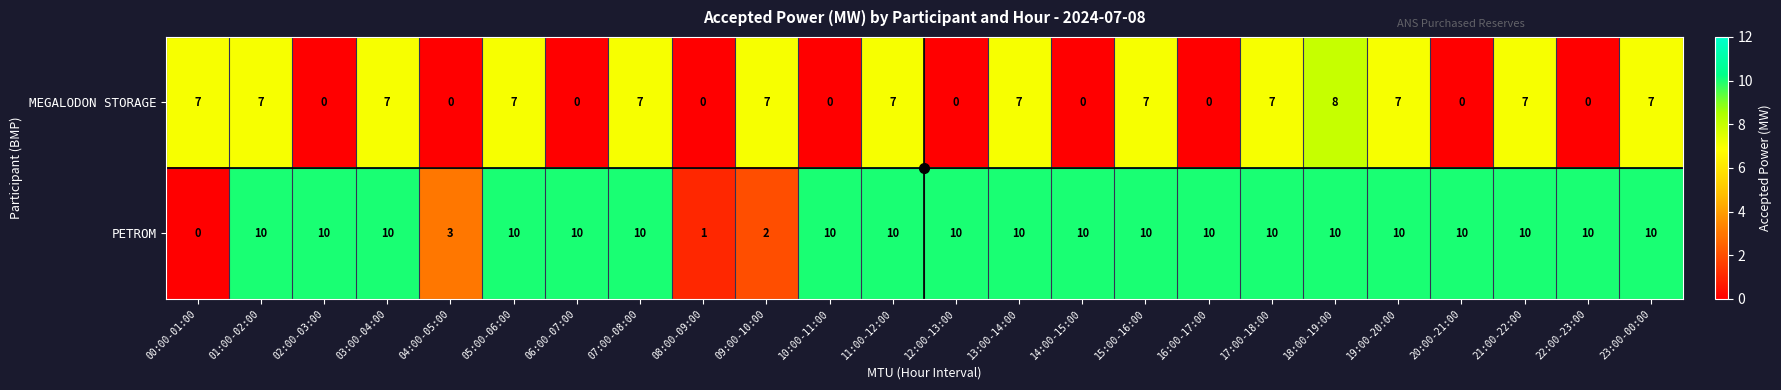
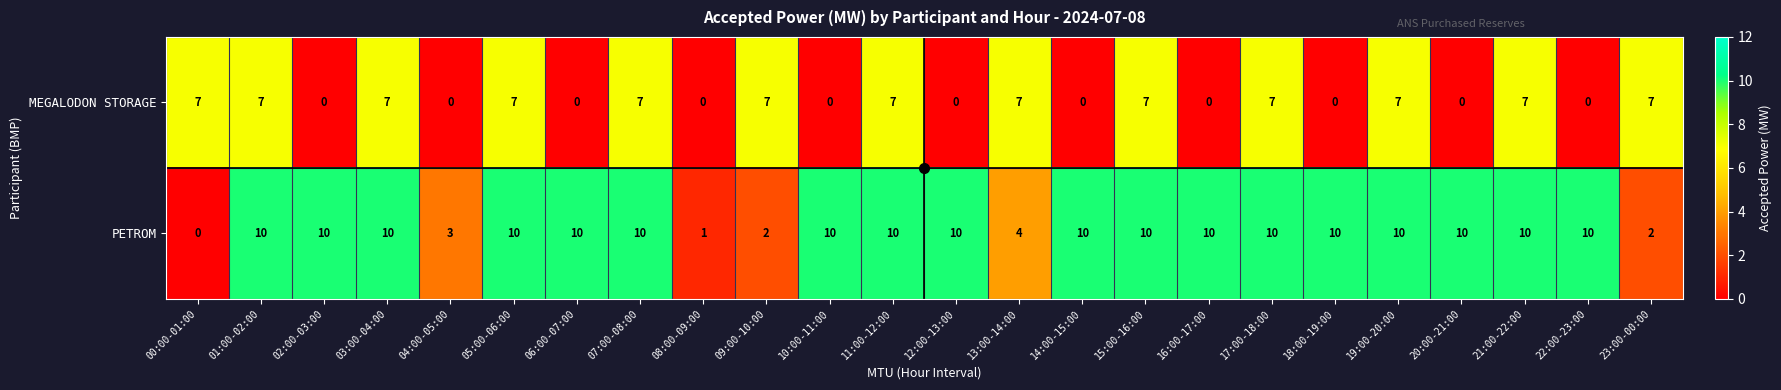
MEGALODON STORAGE, 18:00-19:00: 8 -> 0
PETROM, 13:00-14:00: 10 -> 4
PETROM, 23:00-00:00: 10 -> 2
